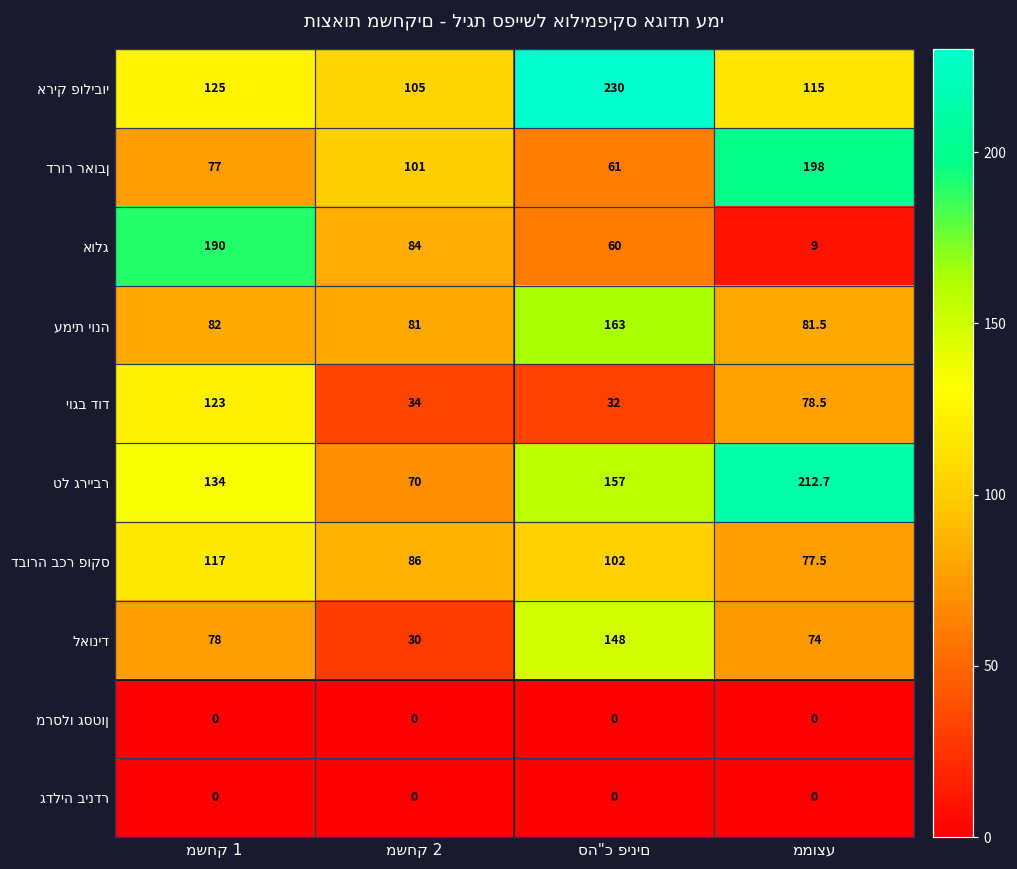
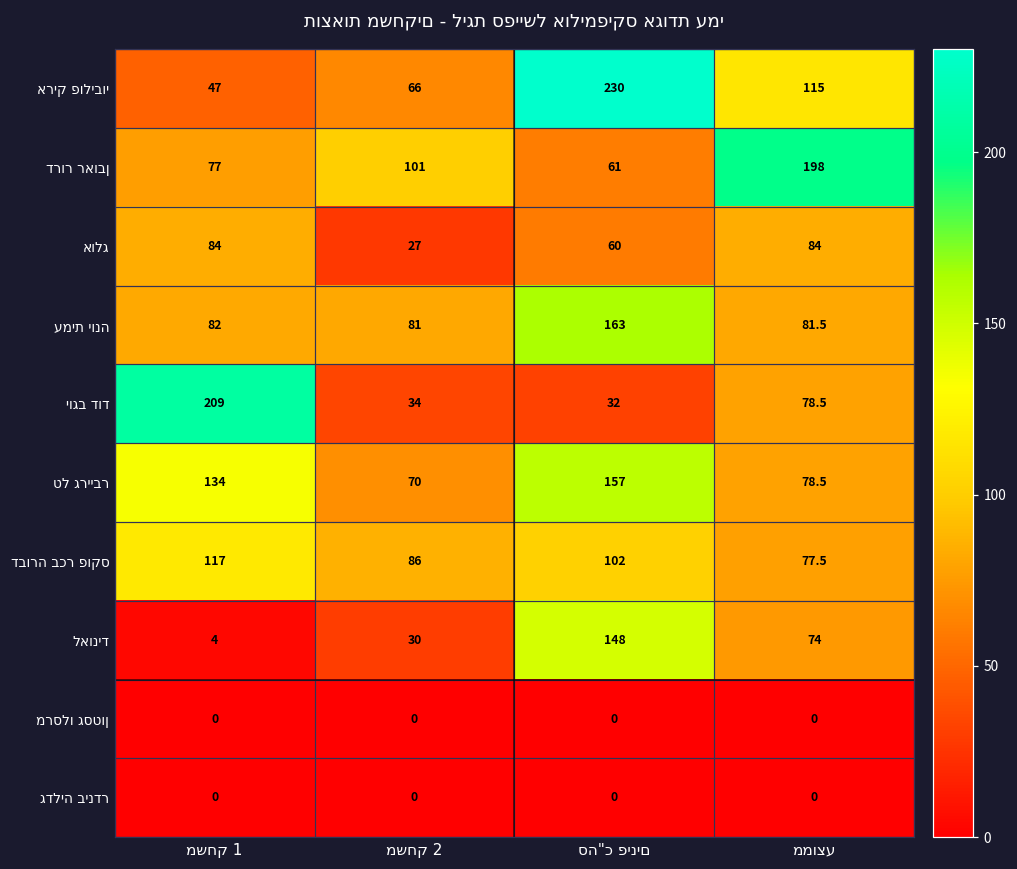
אריק פוליבוי, משחק 1: 125 -> 47
אריק פוליבוי, משחק 2: 105 -> 66
אולג, משחק 1: 190 -> 84
אולג, משחק 2: 84 -> 27
אולג, ממוצע: 9 -> 84
יוגב דוד, משחק 1: 123 -> 209
טל גרייבר, ממוצע: 212.7 -> 78.5
לאוניד, משחק 1: 78 -> 4
